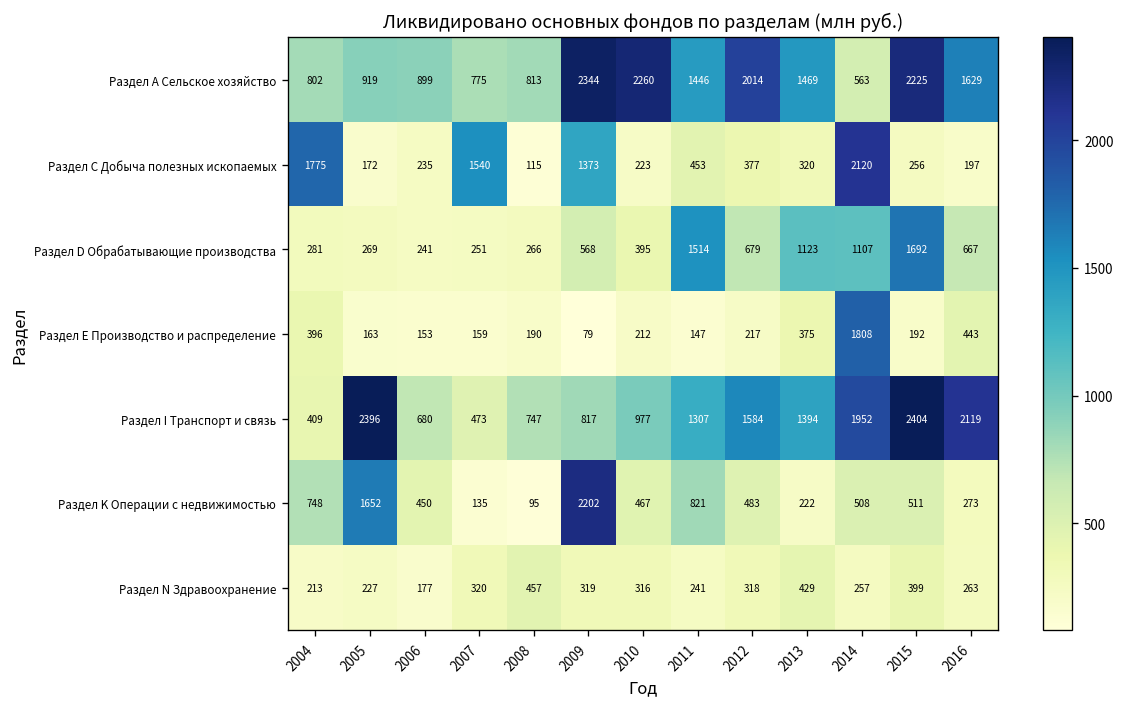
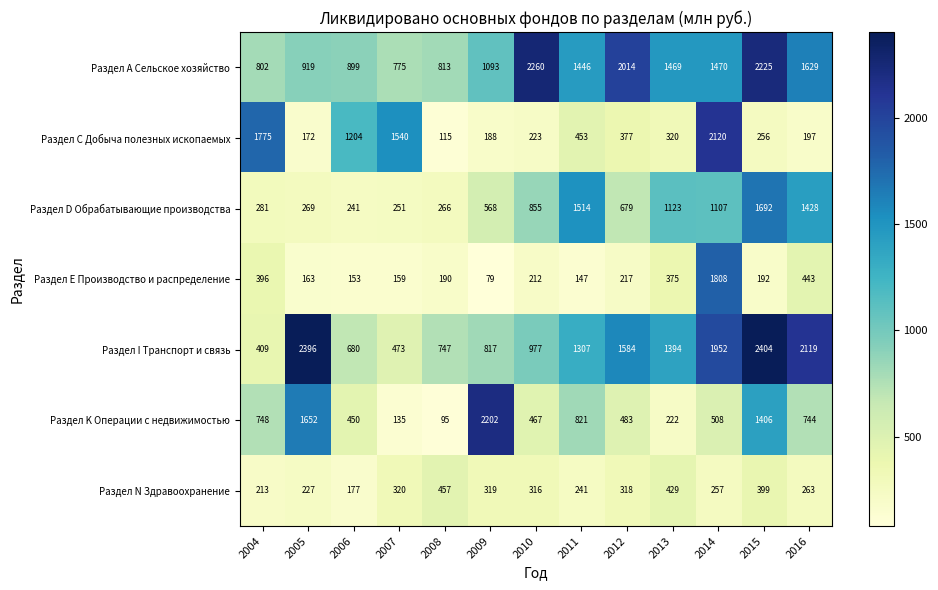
Раздел А Сельское хозяйство, 2009: 2344 -> 1093
Раздел А Сельское хозяйство, 2014: 563 -> 1470
Раздел С Добыча полезных ископаемых, 2006: 235 -> 1204
Раздел С Добыча полезных ископаемых, 2009: 1373 -> 188
Раздел D Обрабатывающие производства, 2010: 395 -> 855
Раздел D Обрабатывающие производства, 2016: 667 -> 1428
Раздел K Операции с недвижимостью, 2015: 511 -> 1406
Раздел K Операции с недвижимостью, 2016: 273 -> 744
